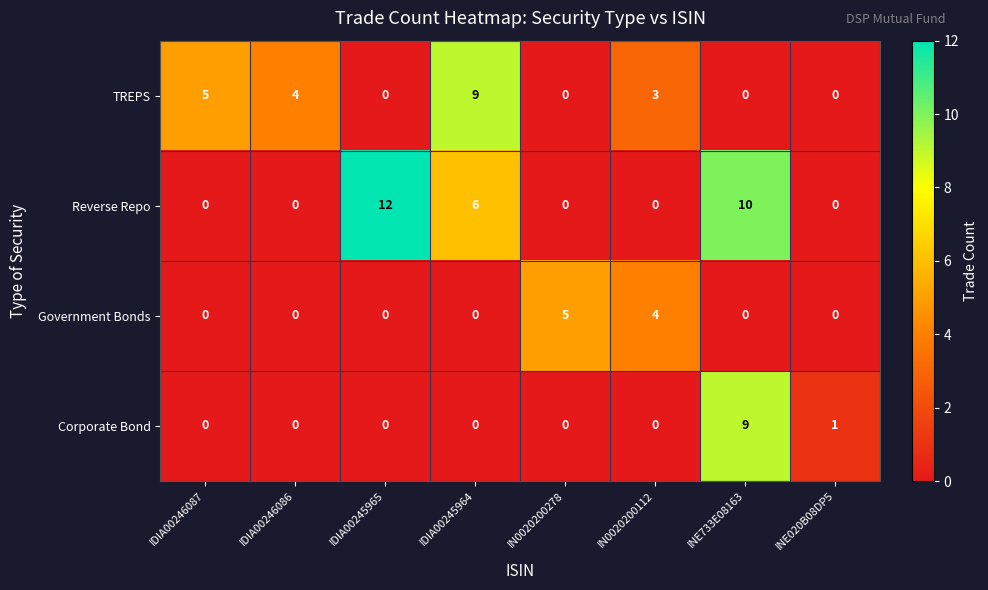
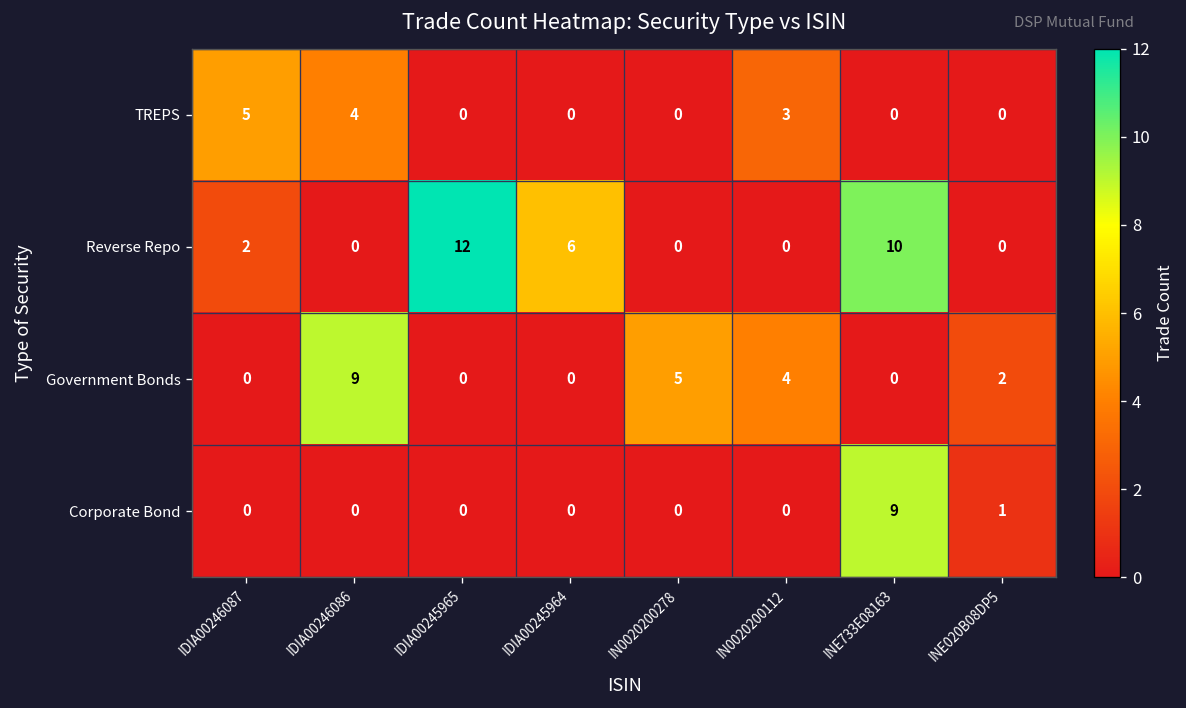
TREPS, IDIA00245964: 9 -> 0
Reverse Repo, IDIA00246087: 0 -> 2
Government Bonds, IDIA00246086: 0 -> 9
Government Bonds, INE020B08DP5: 0 -> 2
